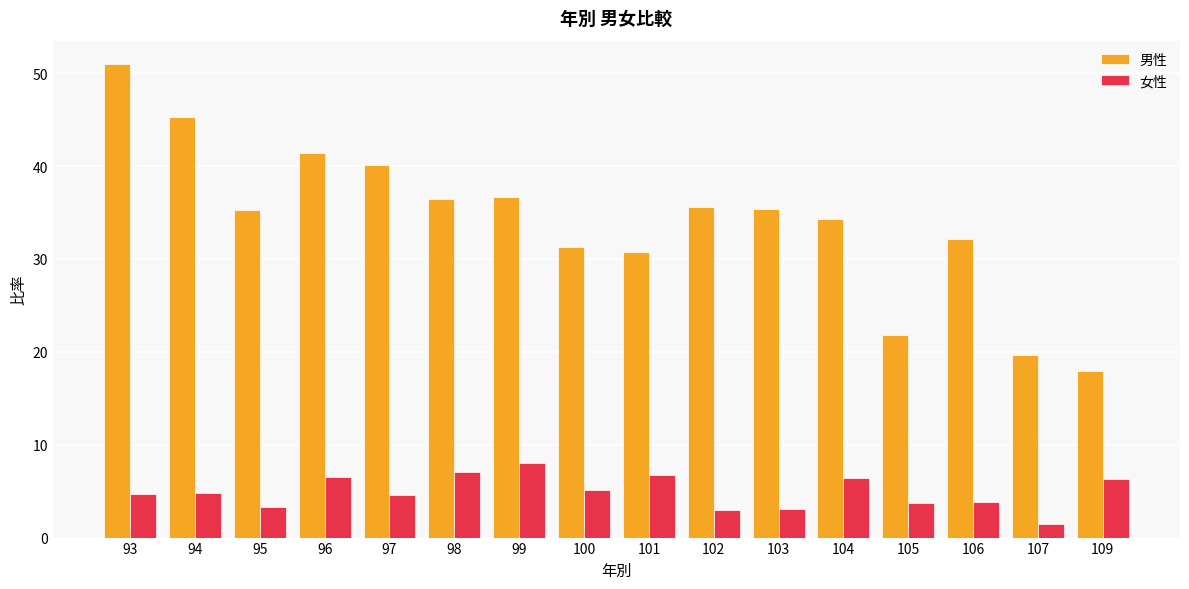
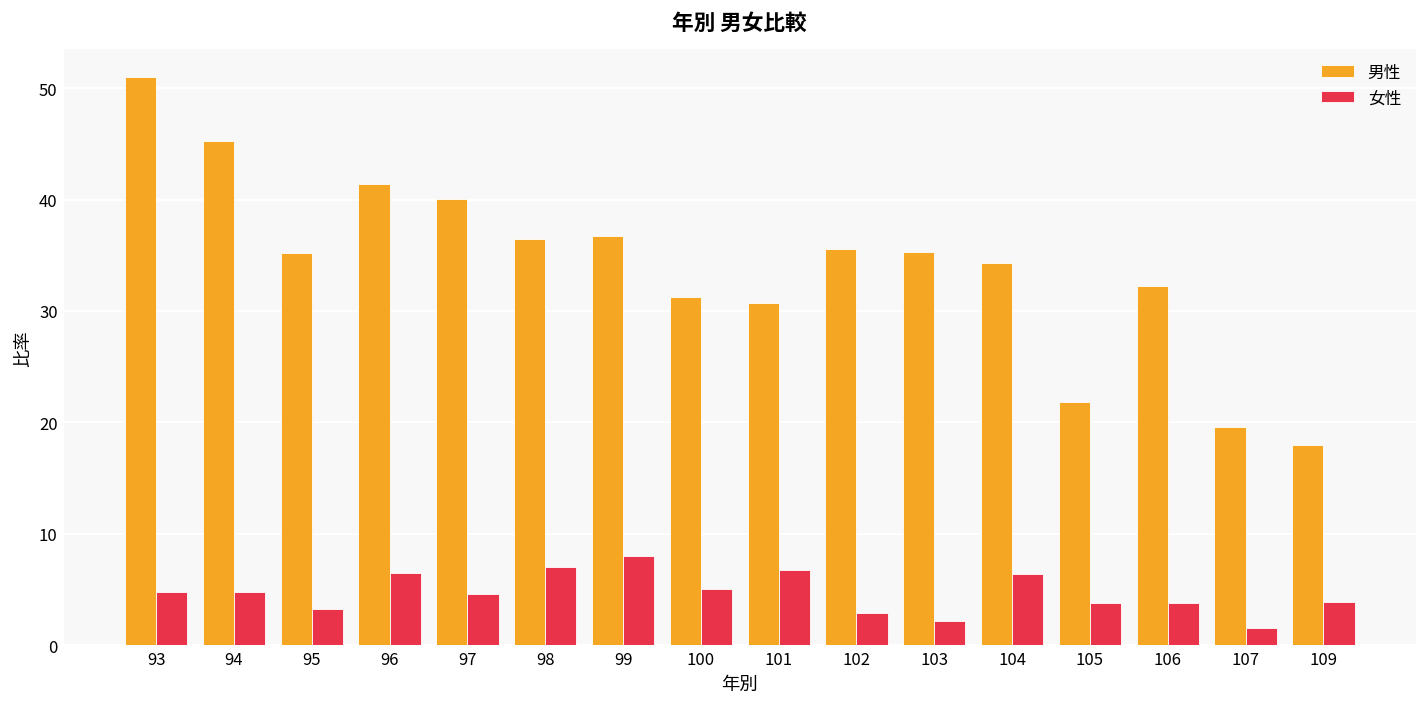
女性, 103: 3 -> 2
女性, 109: 6 -> 4
